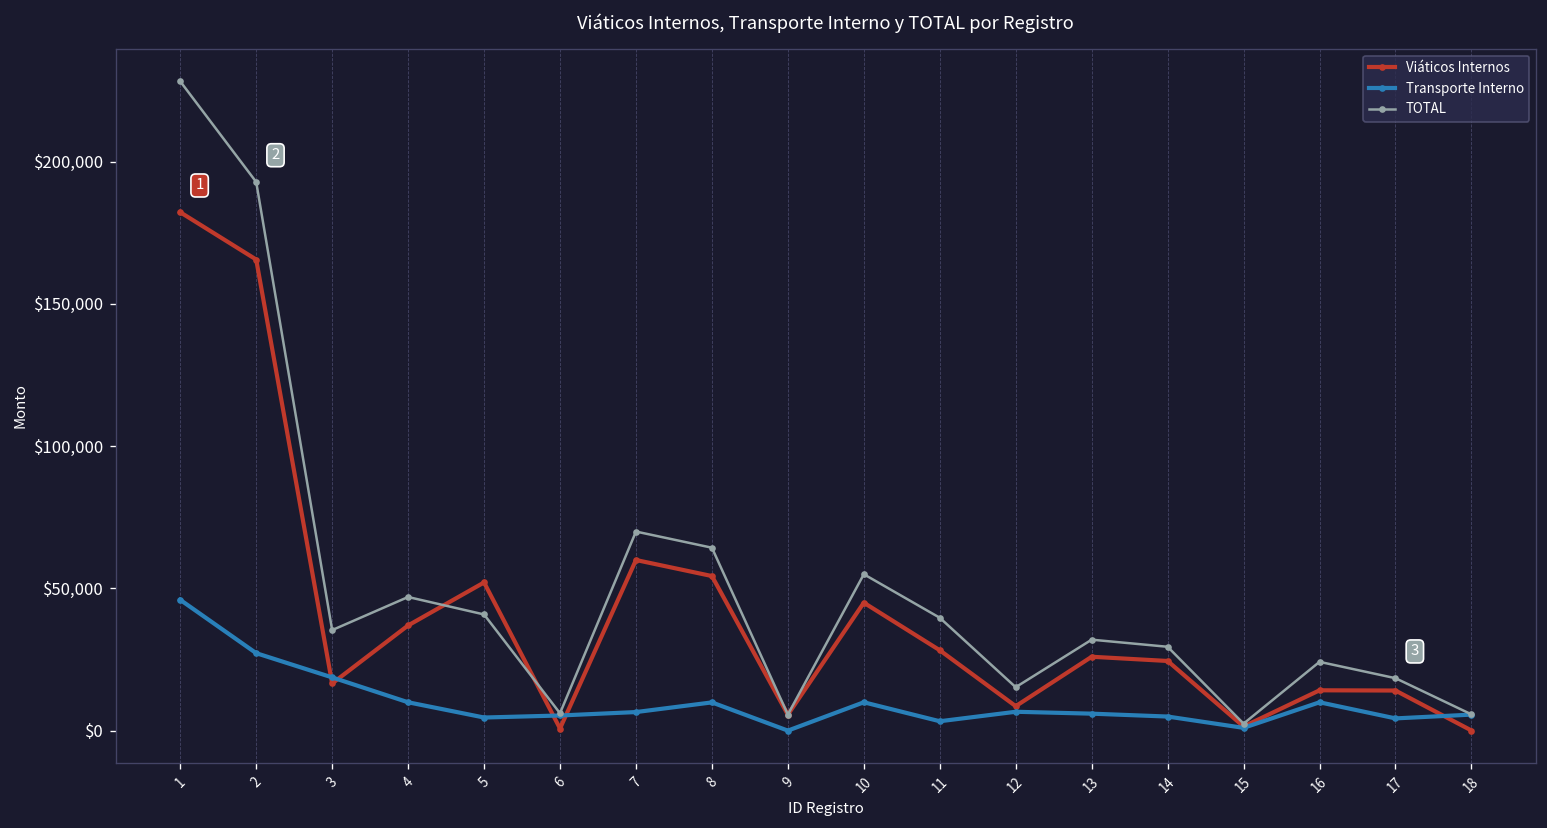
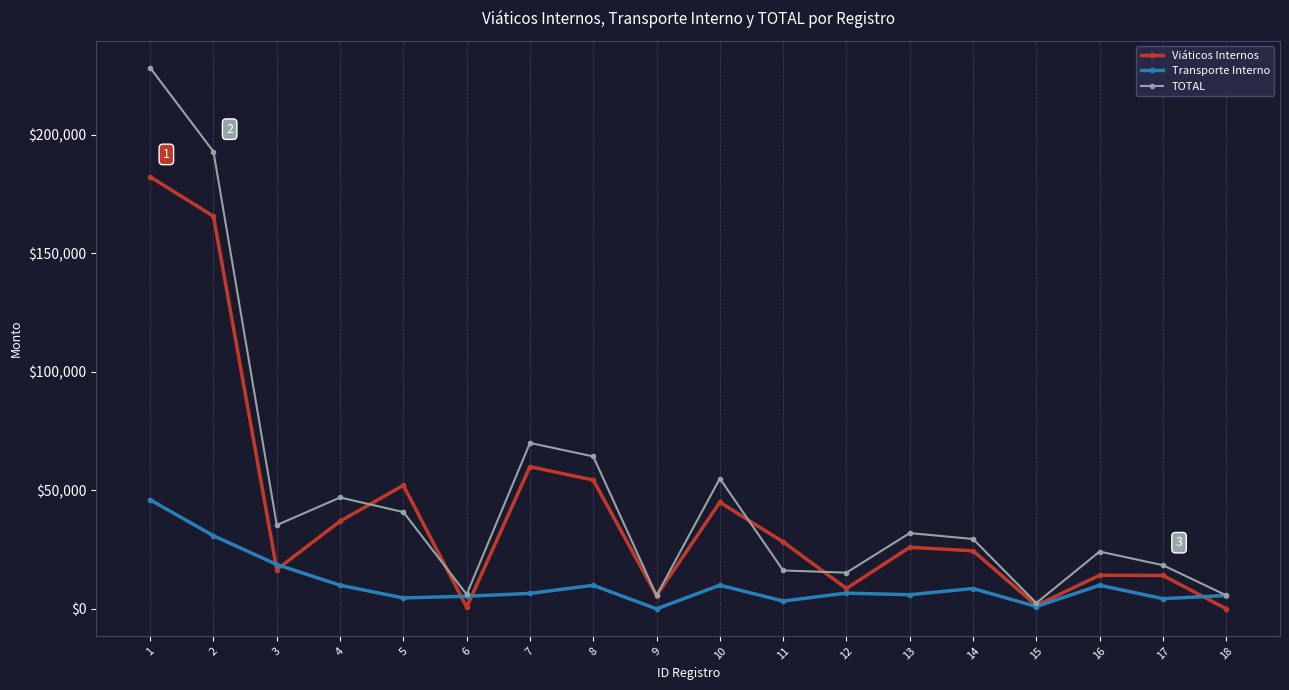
Transporte Interno, 2: $27,000 -> $31,000
TOTAL, 11: $40,000 -> $16,000
Transporte Interno, 14: $5,000 -> $9,000
